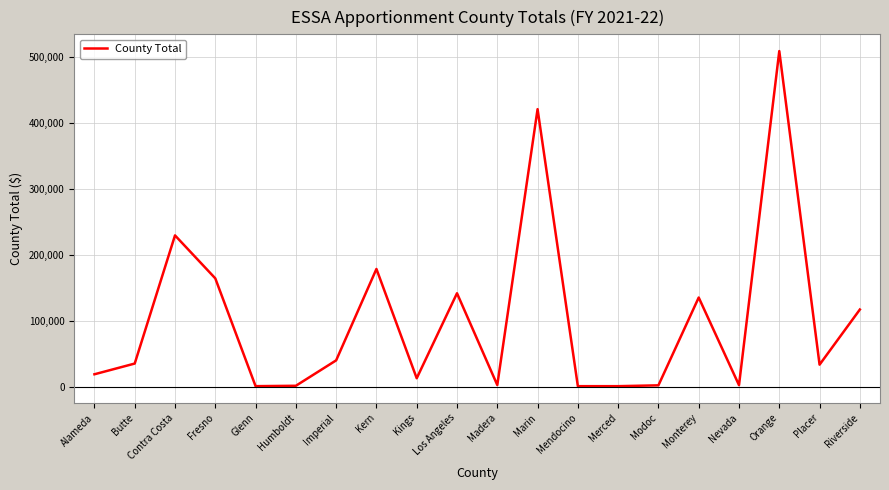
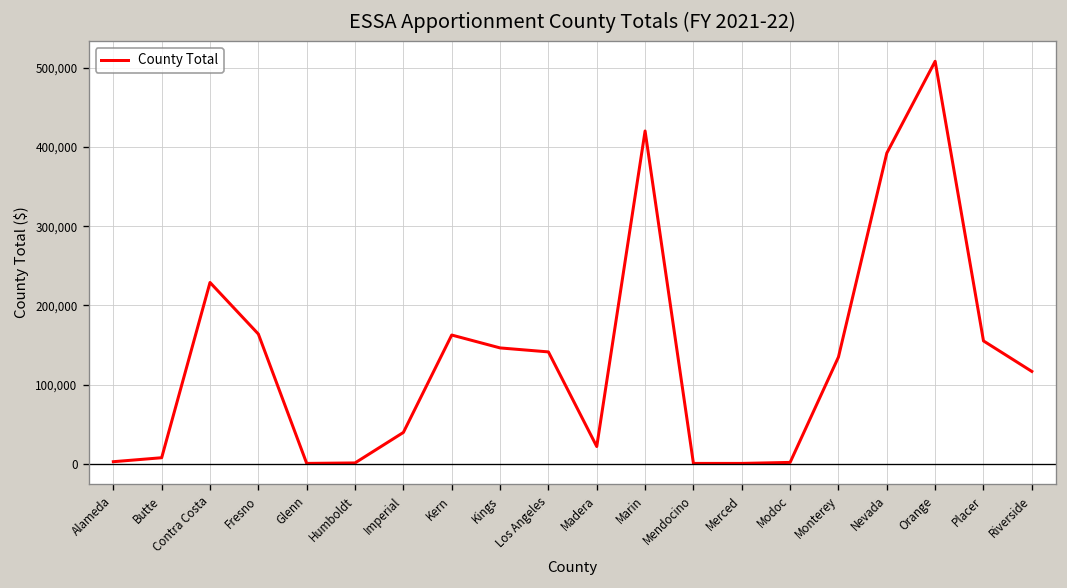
Alameda: 20,000 -> 0
Butte: 30,000 -> 10,000
Kern: 180,000 -> 160,000
Kings: 10,000 -> 150,000
Madera: 0 -> 20,000
Nevada: 0 -> 390,000
Placer: 30,000 -> 160,000
